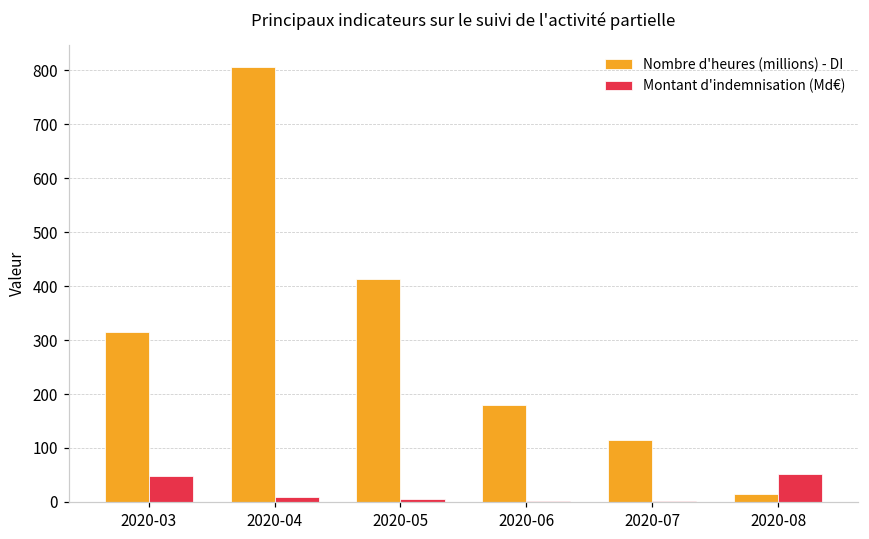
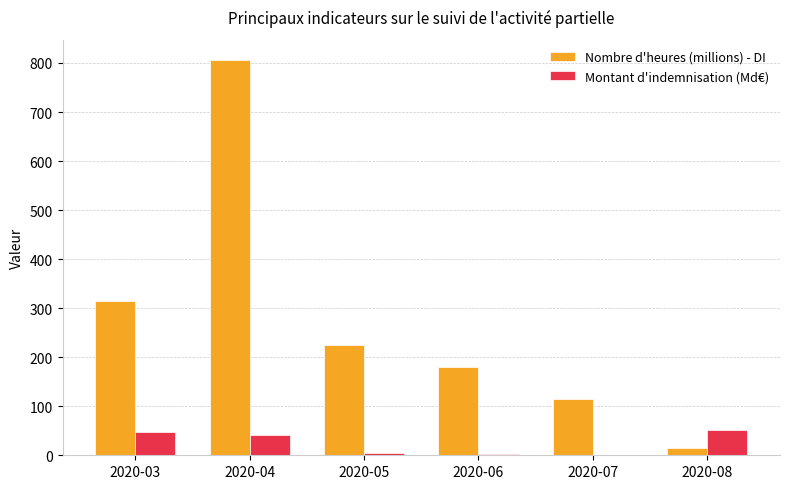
Montant d'indemnisation (Md€), 2020-04: 10 -> 40
Nombre d'heures (millions) - DI, 2020-05: 410 -> 230
